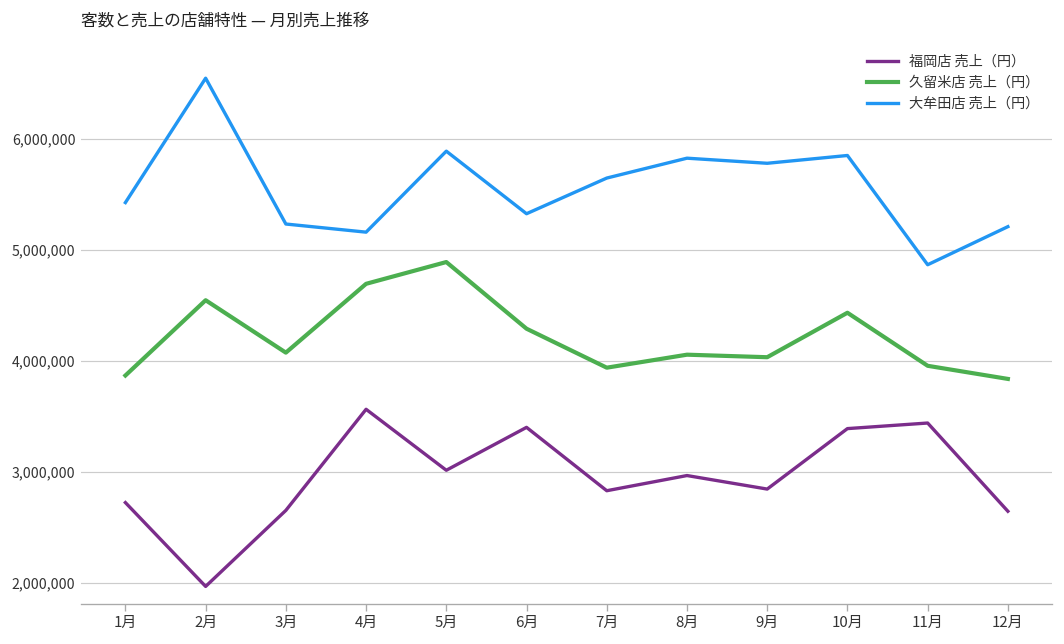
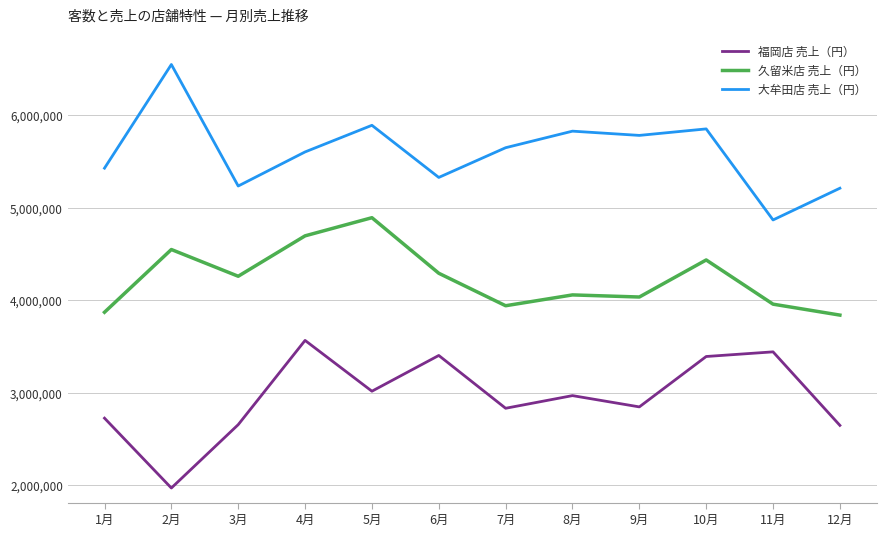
久留米店 売上（円）, 3月: 4,100,000 -> 4,300,000
大牟田店 売上（円）, 4月: 5,200,000 -> 5,600,000
